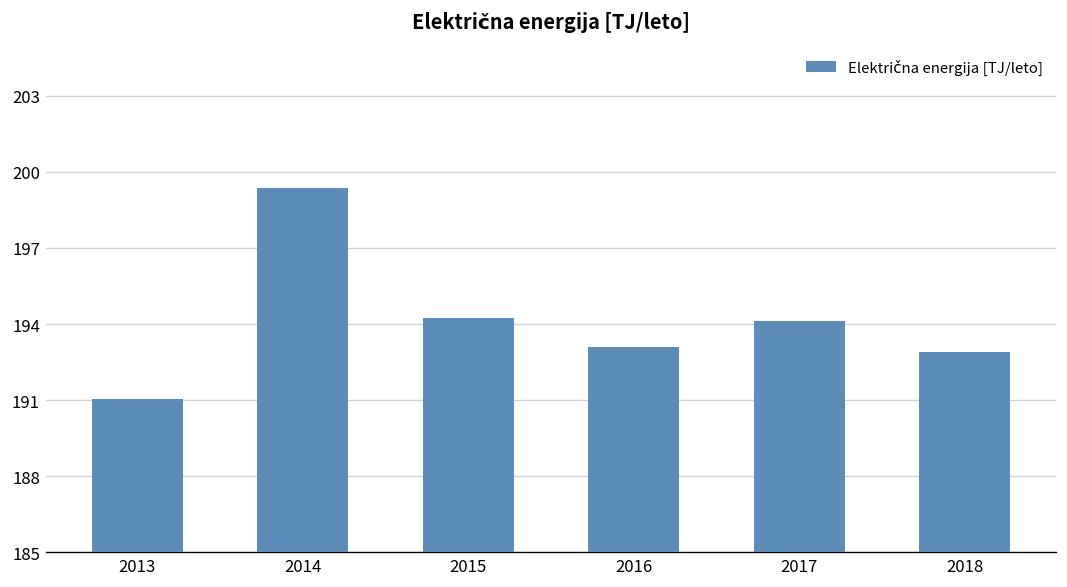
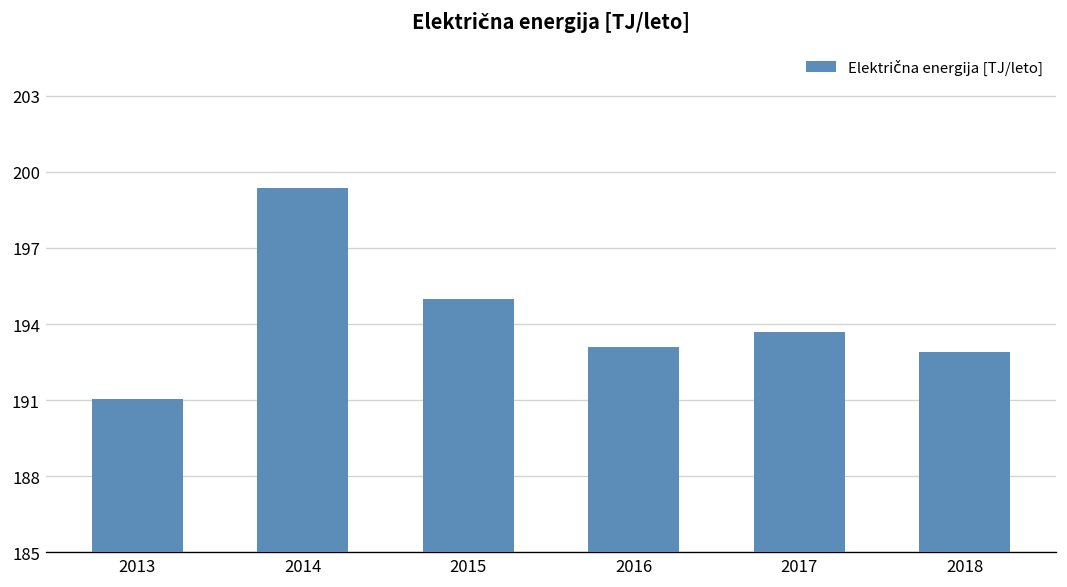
2015: 194.2 -> 195.0
2017: 194.1 -> 193.7
